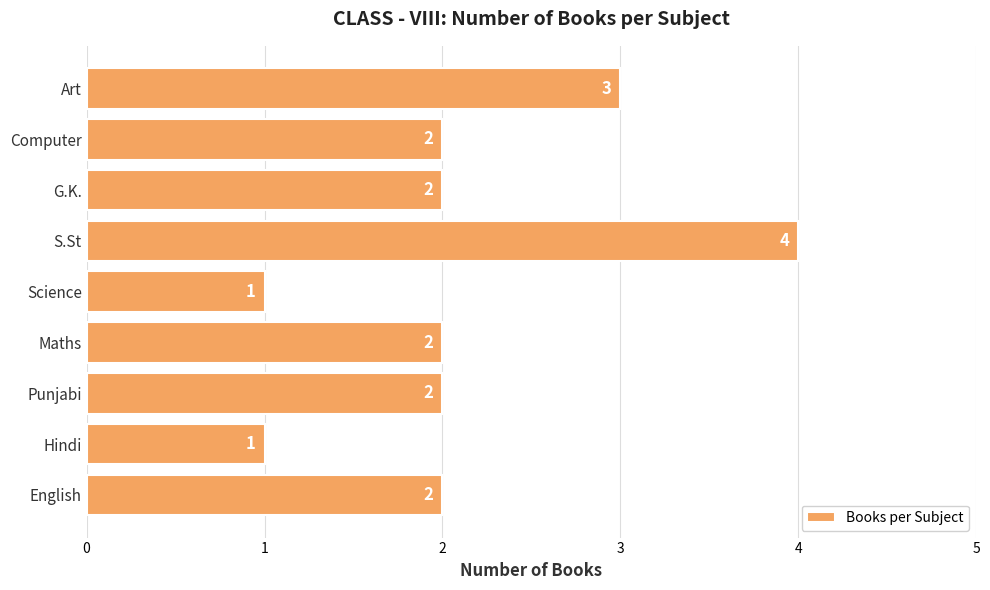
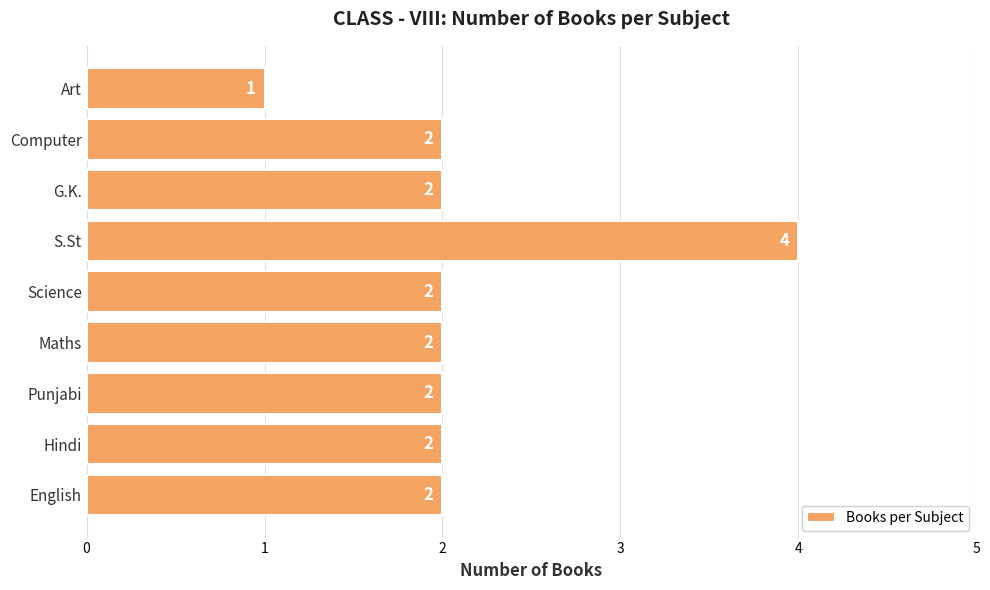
Art: 3 -> 1
Science: 1 -> 2
Hindi: 1 -> 2
